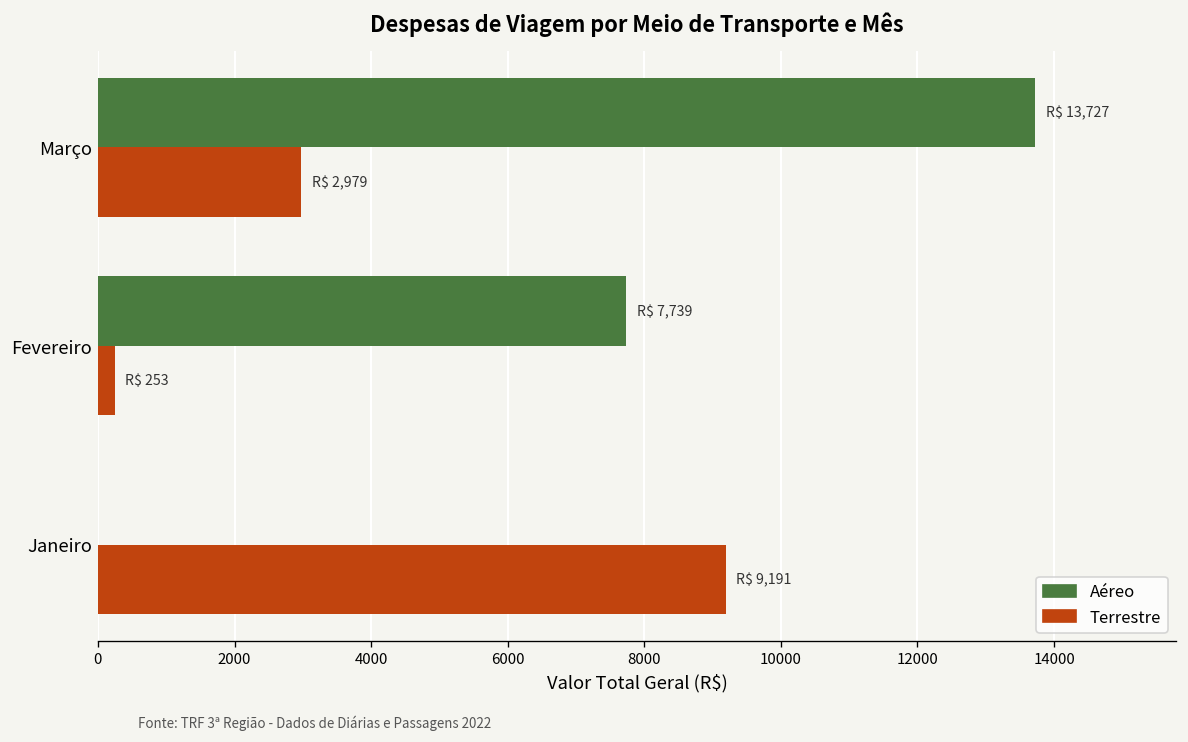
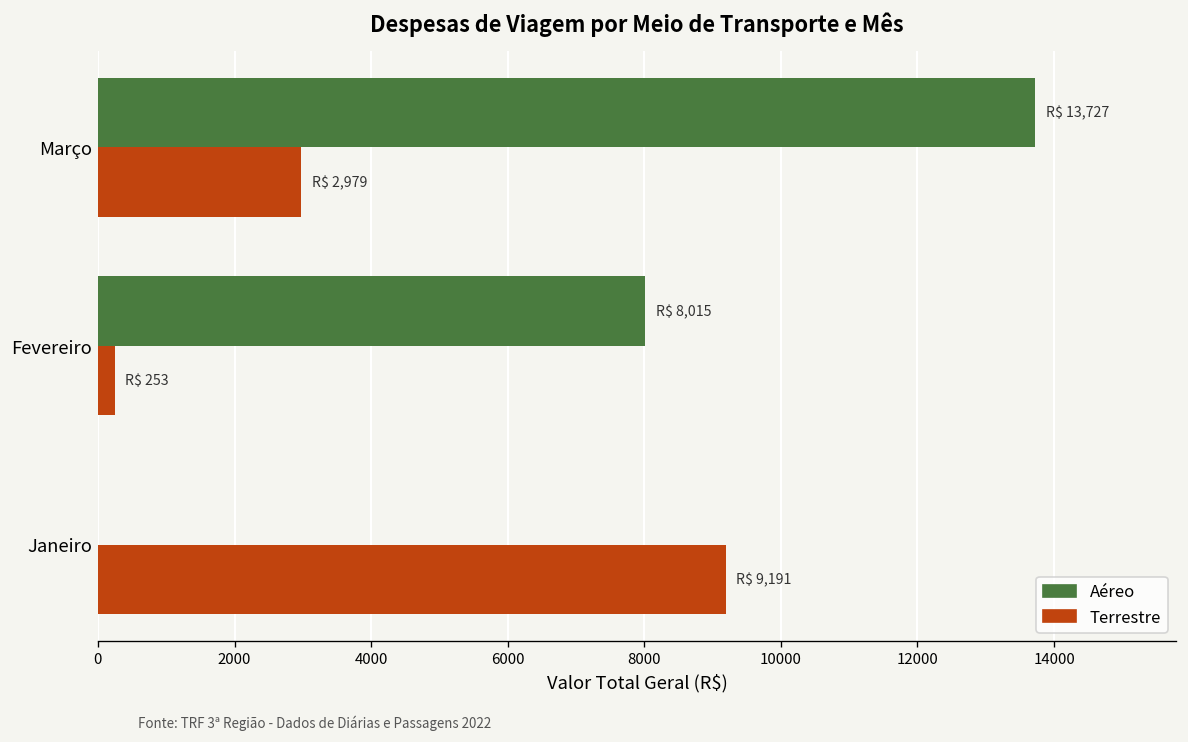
Aéreo, Fevereiro: 7,739 -> 8,015
